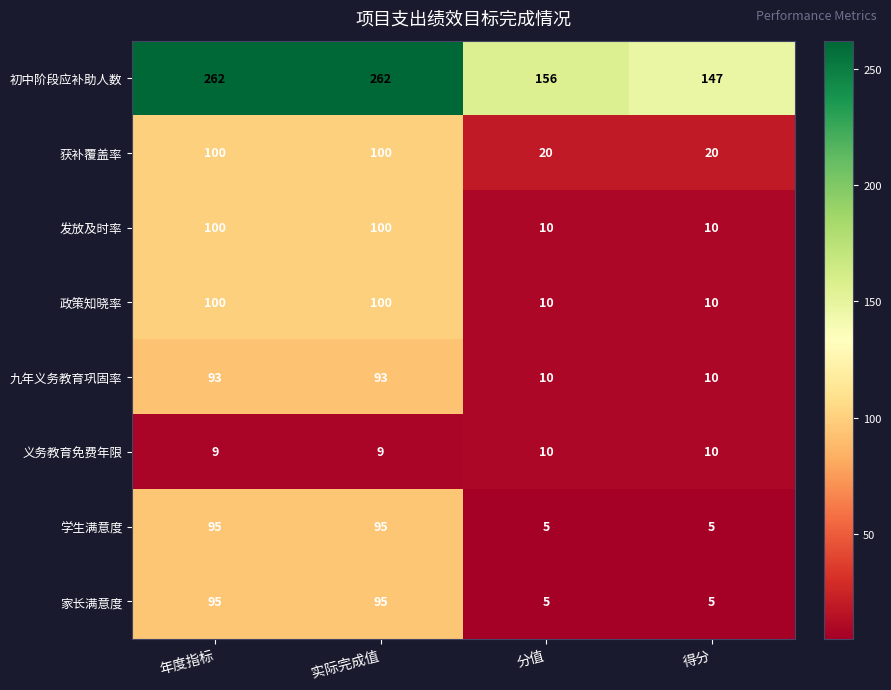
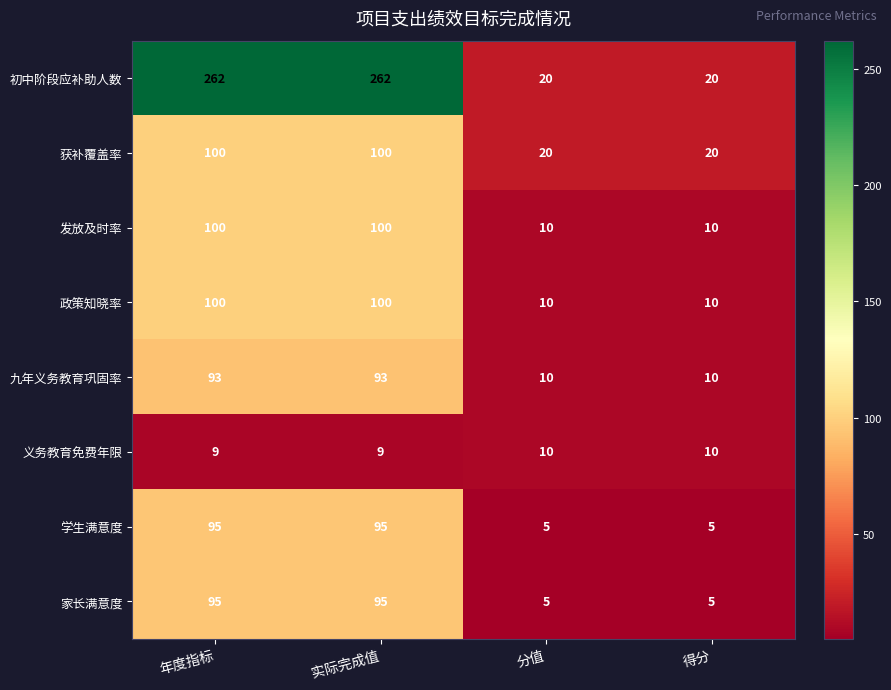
初中阶段应补助人数, 分值: 156 -> 20
初中阶段应补助人数, 得分: 147 -> 20
